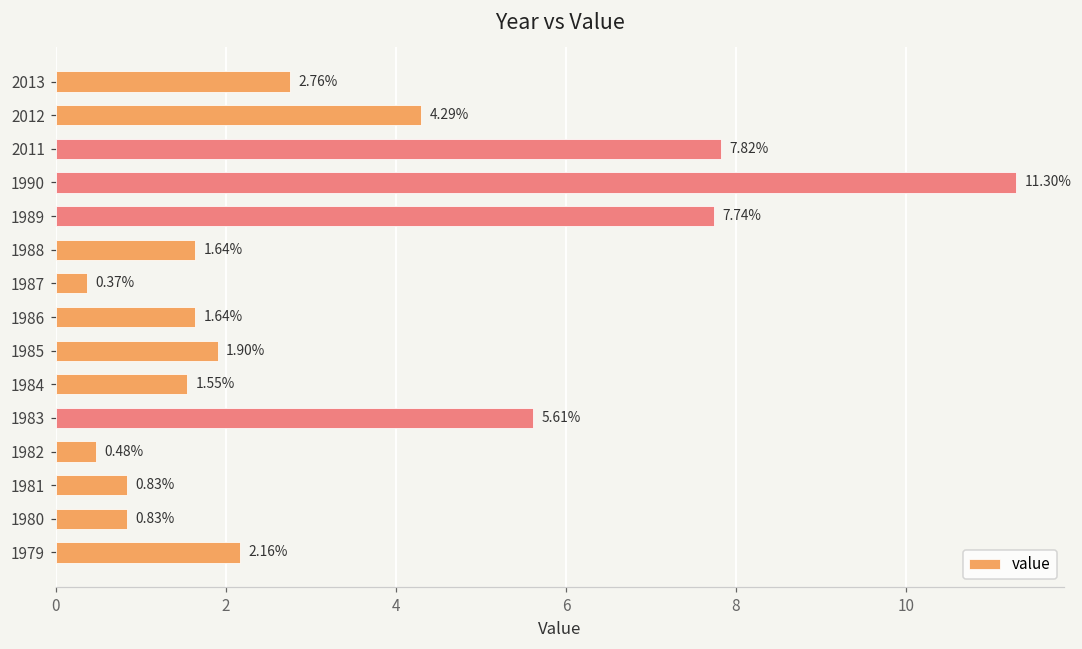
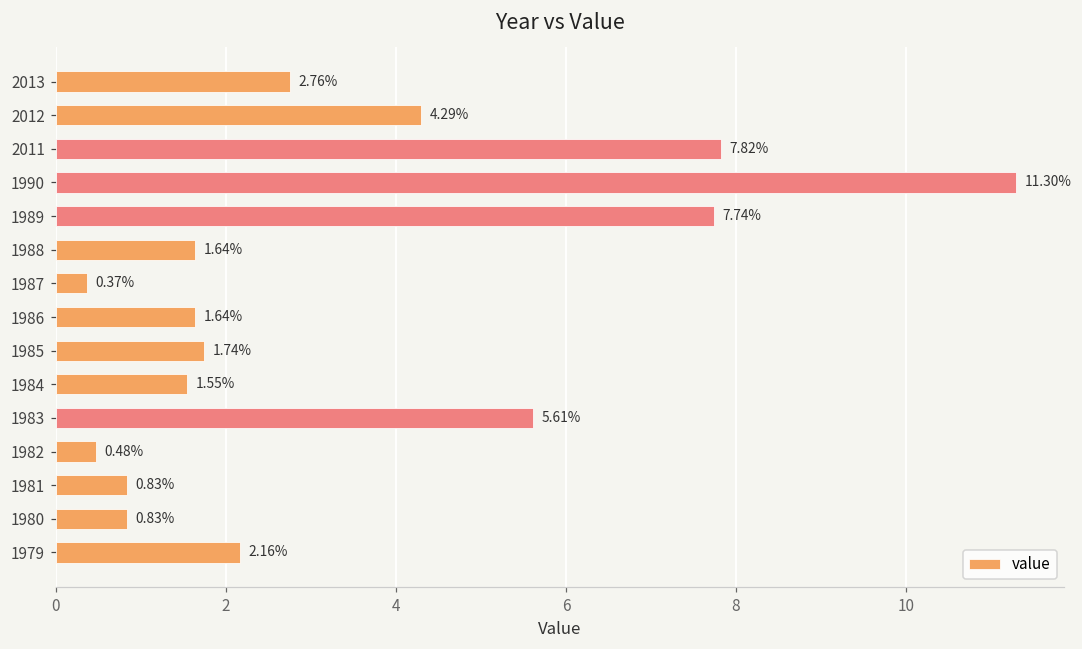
1985: 1.90% -> 1.74%
